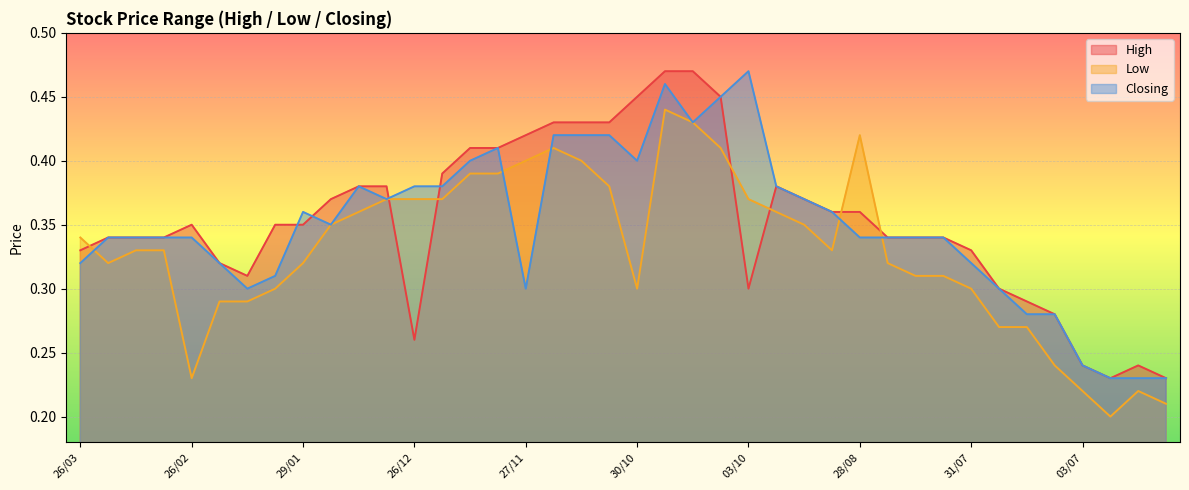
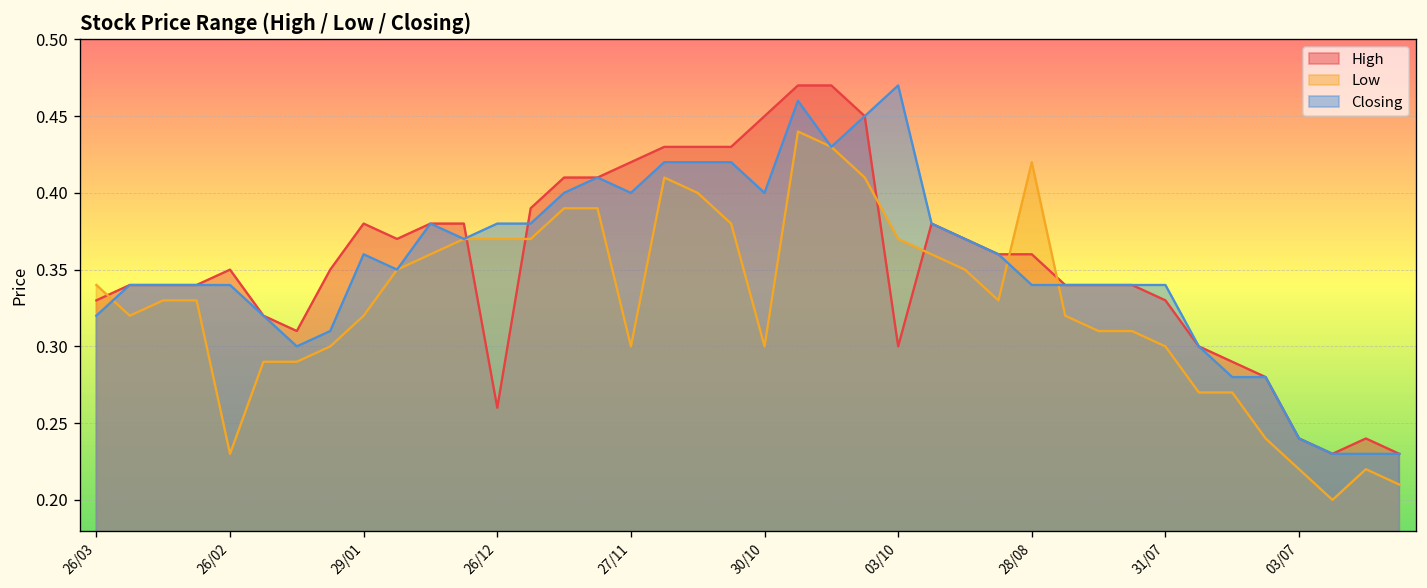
High, 29/01: 0.35 -> 0.38
Low, 27/11: 0.4 -> 0.3
Closing, 27/11: 0.3 -> 0.4
Closing, 31/07: 0.32 -> 0.34
